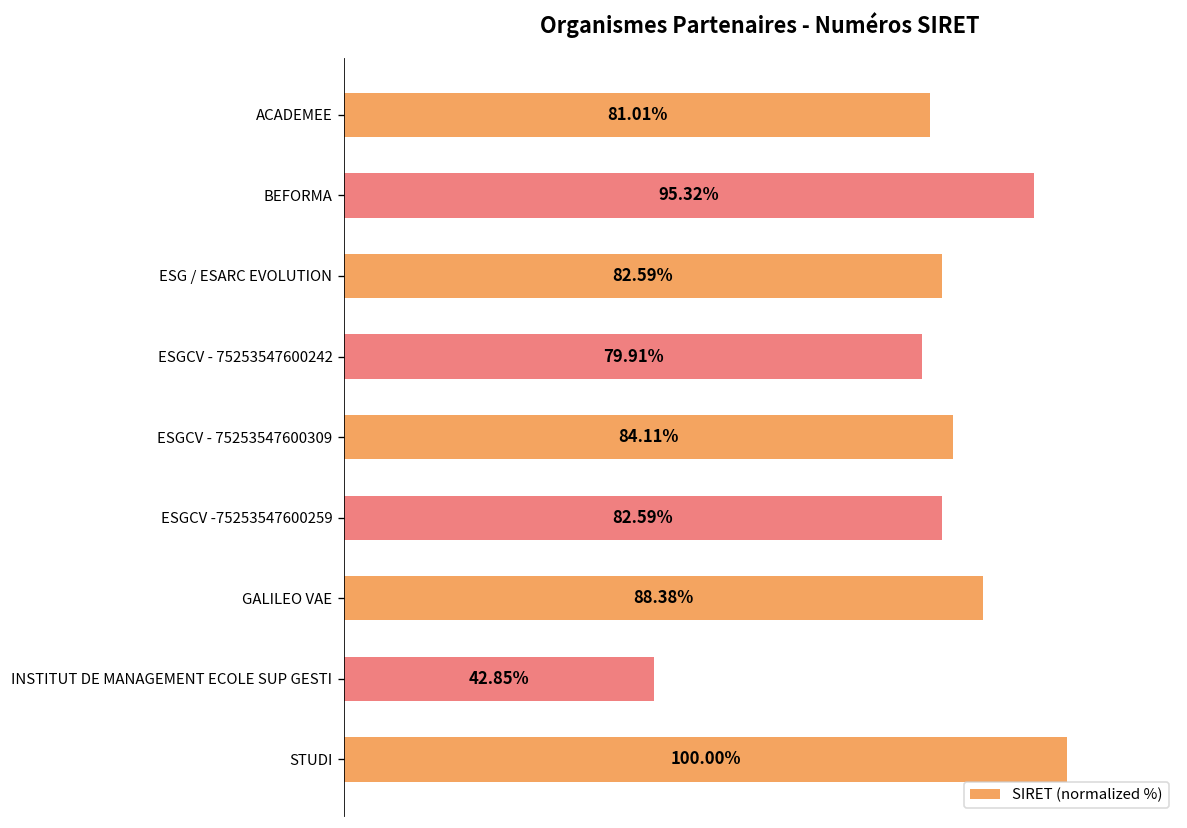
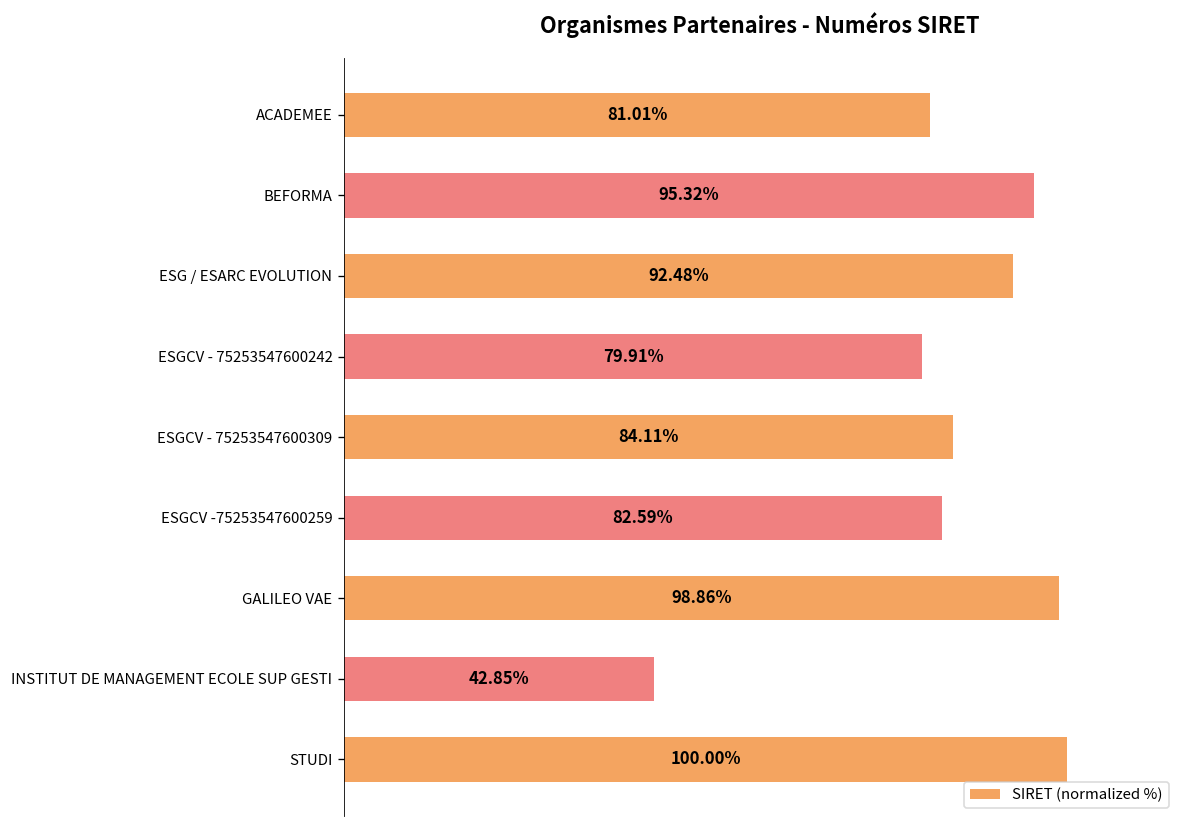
ESG / ESARC EVOLUTION: 82.59% -> 92.48%
GALILEO VAE: 88.38% -> 98.86%
